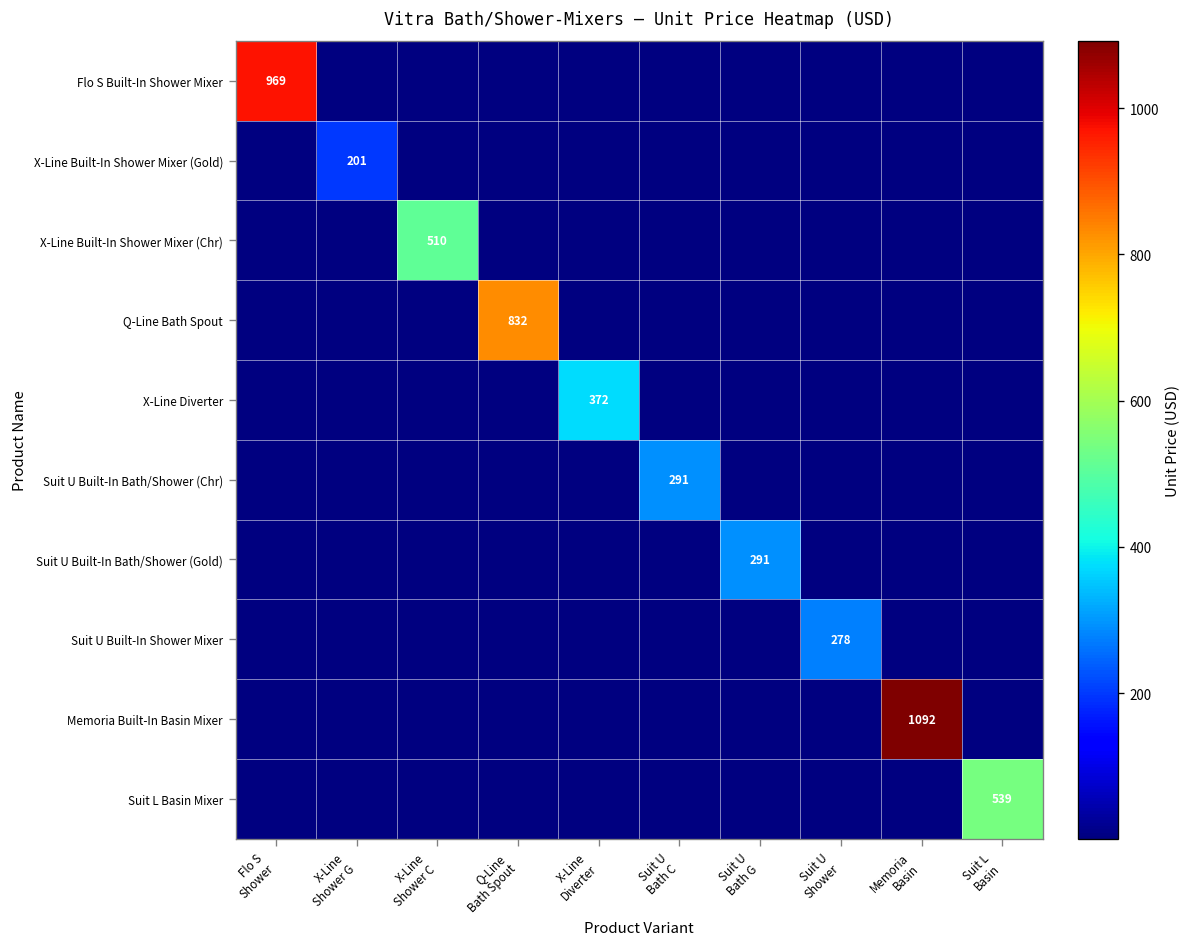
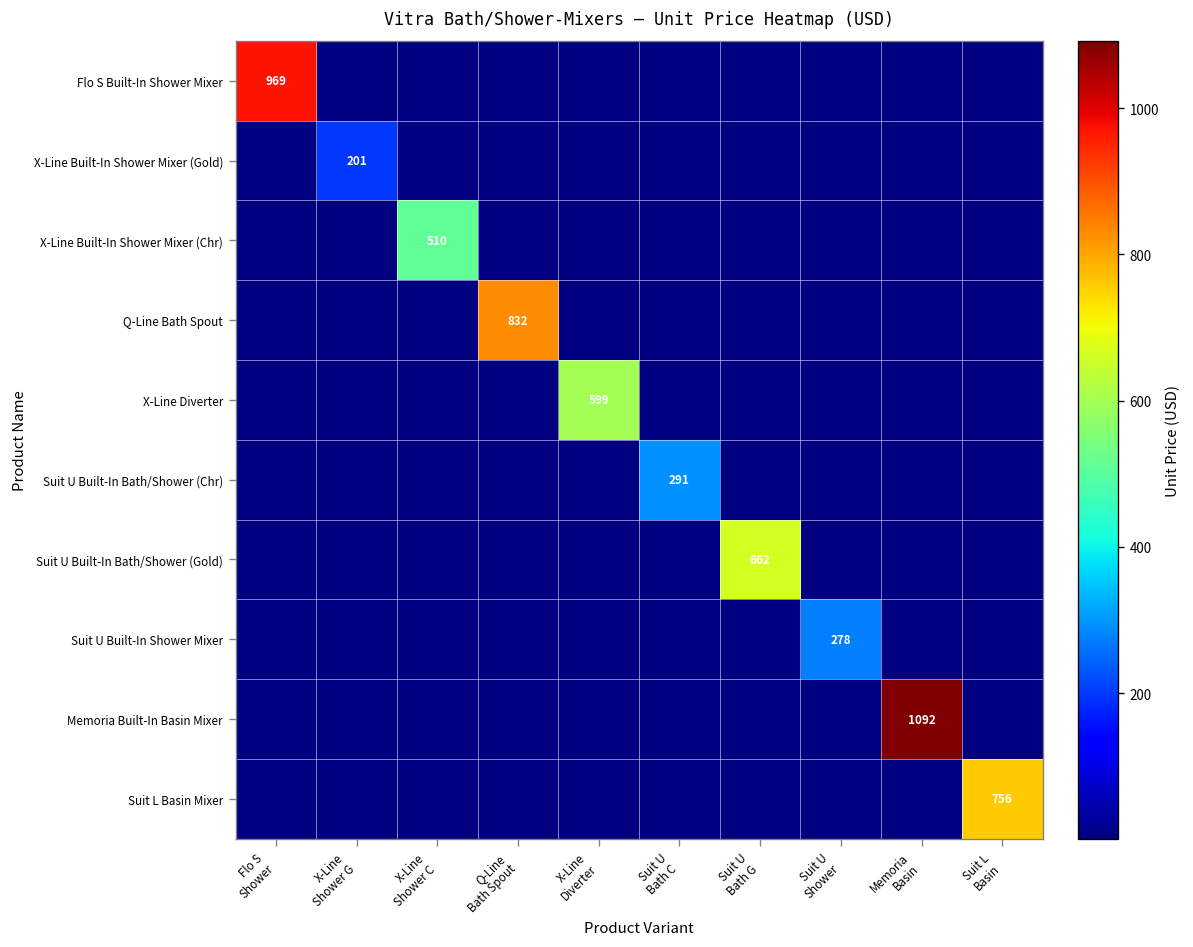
X-Line Diverter, X-Line Diverter: 372 -> 599
Suit U Built-In Bath/Shower (Gold), Suit U Bath G: 291 -> 662
Suit L Basin Mixer, Suit L Basin: 539 -> 756
